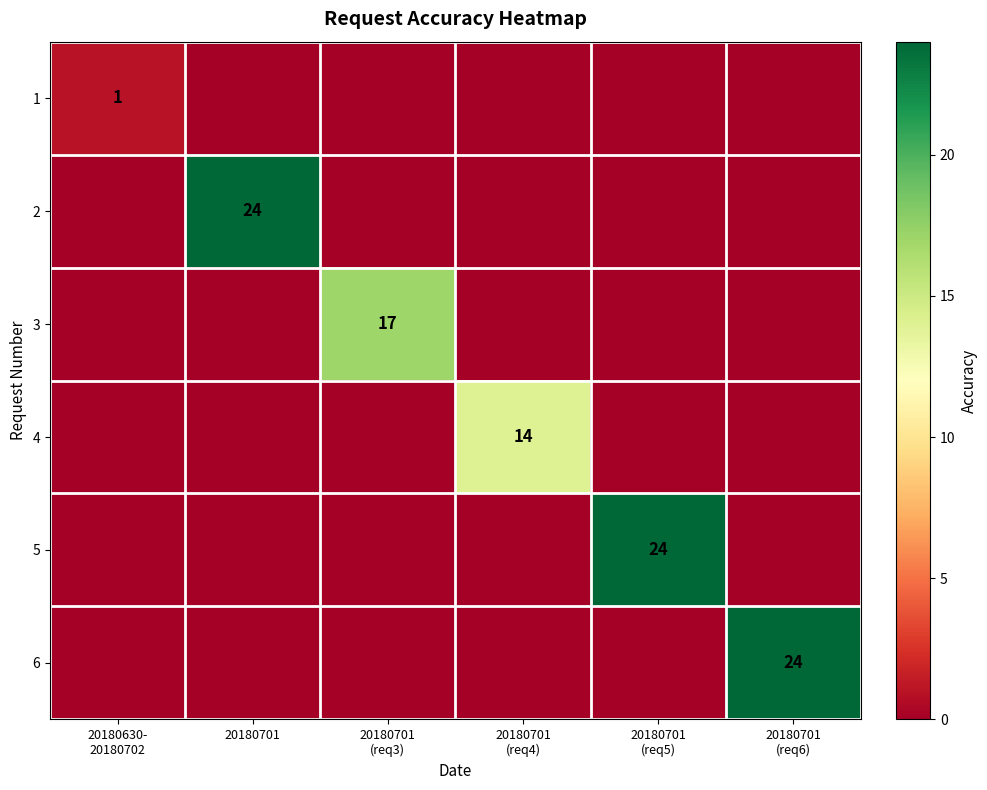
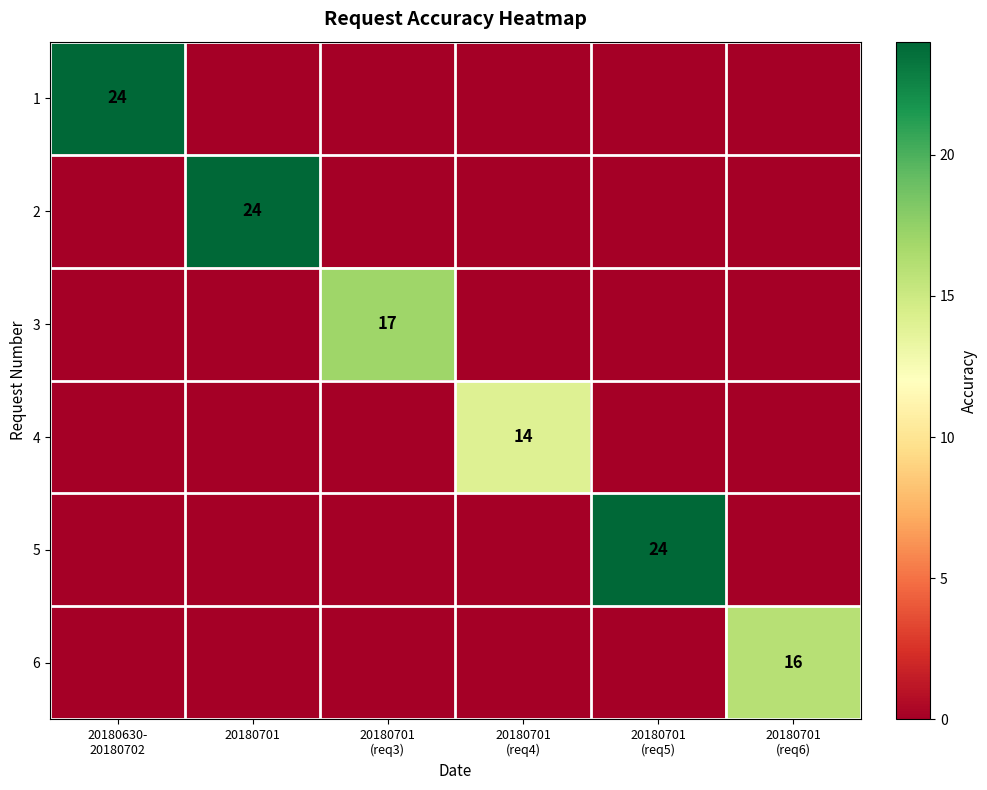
1, 20180630- 20180702: 1 -> 24
6, 20180701 (req6): 24 -> 16
